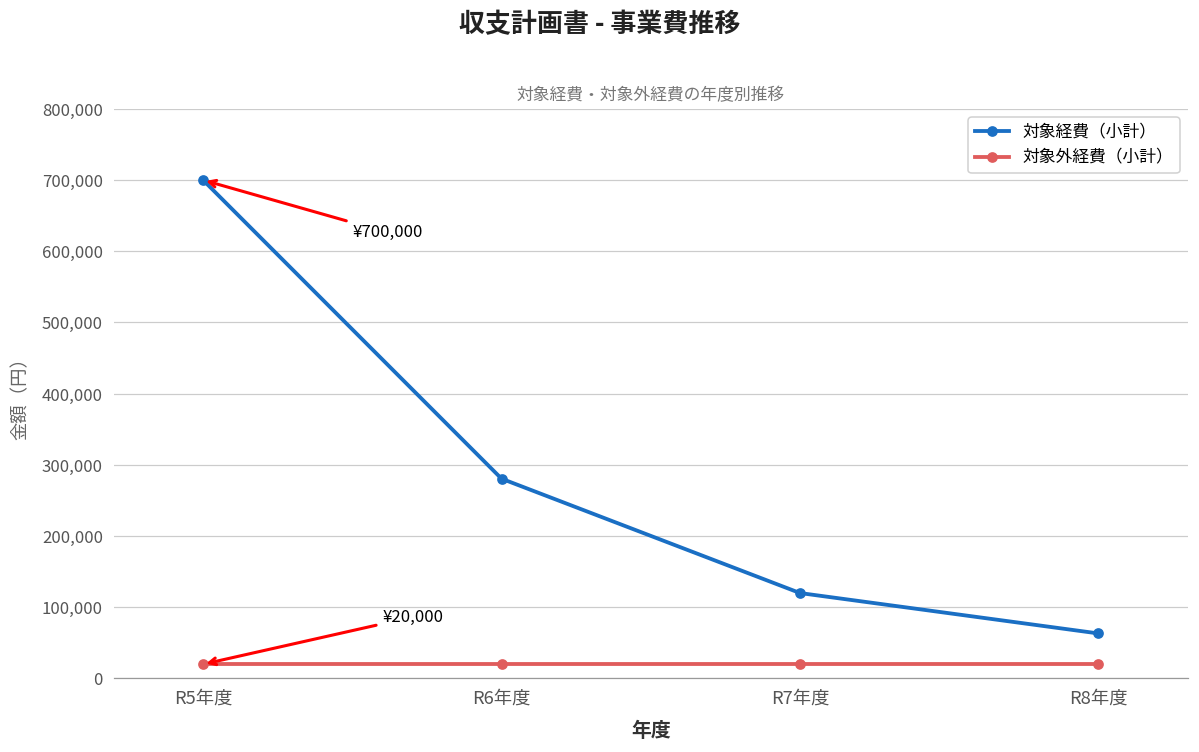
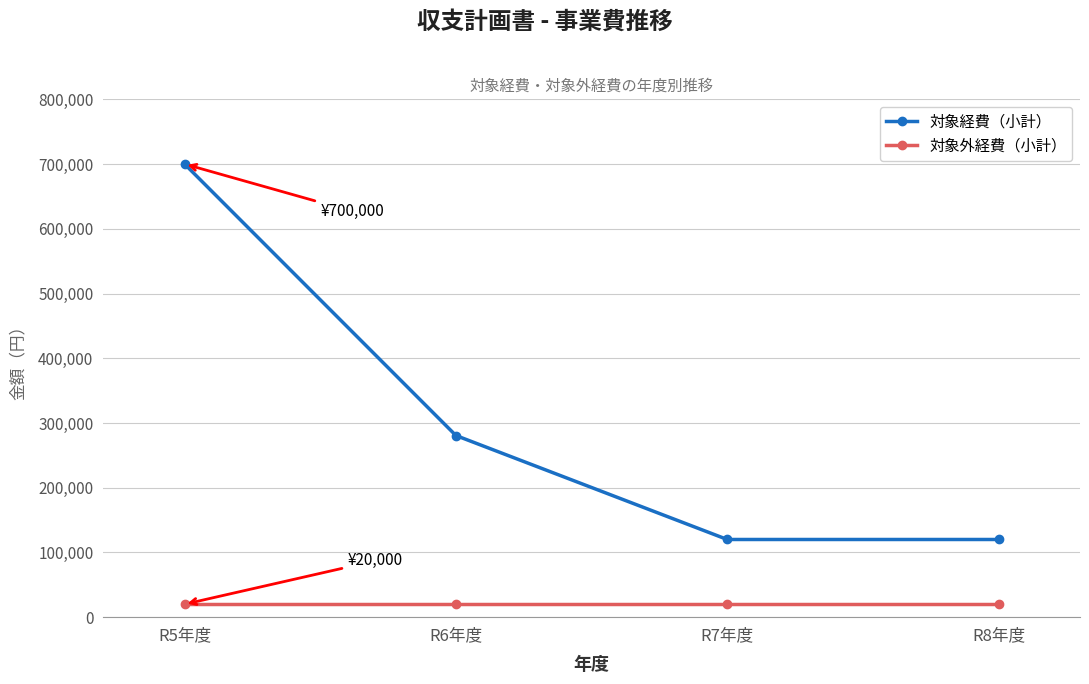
対象経費（小計）, R8年度: 60,000 -> 120,000
